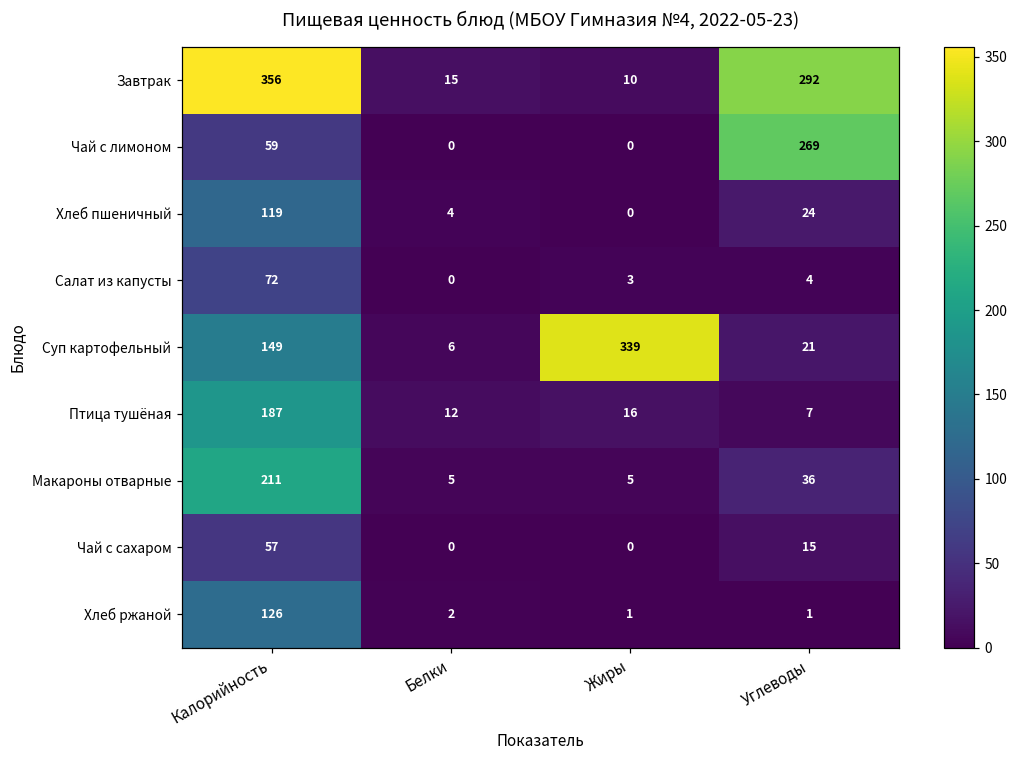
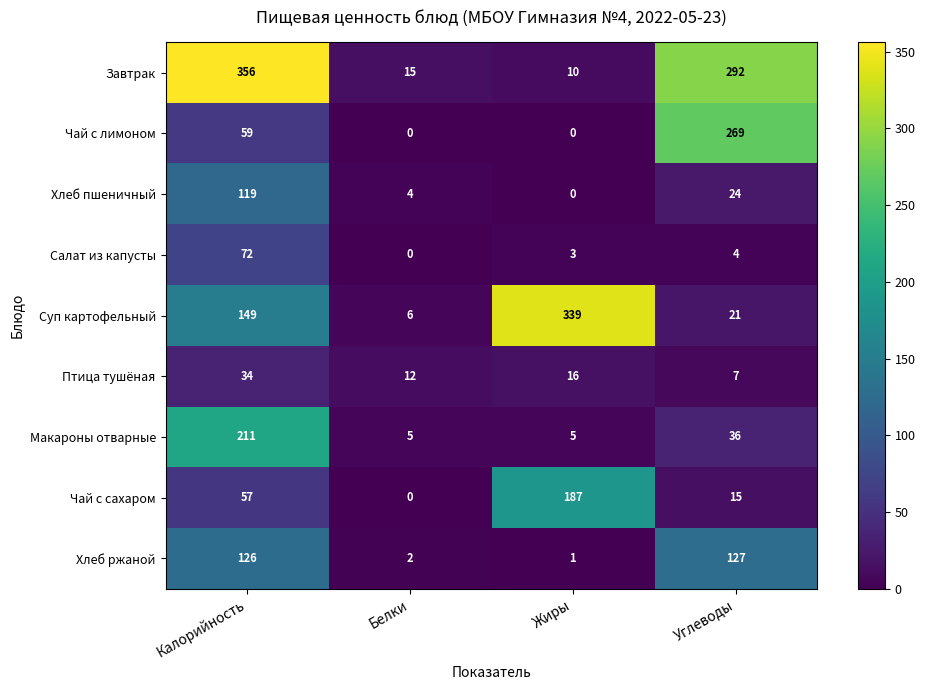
Птица тушёная, Калорийность: 187 -> 34
Чай с сахаром, Жиры: 0 -> 187
Хлеб ржаной, Углеводы: 1 -> 127
